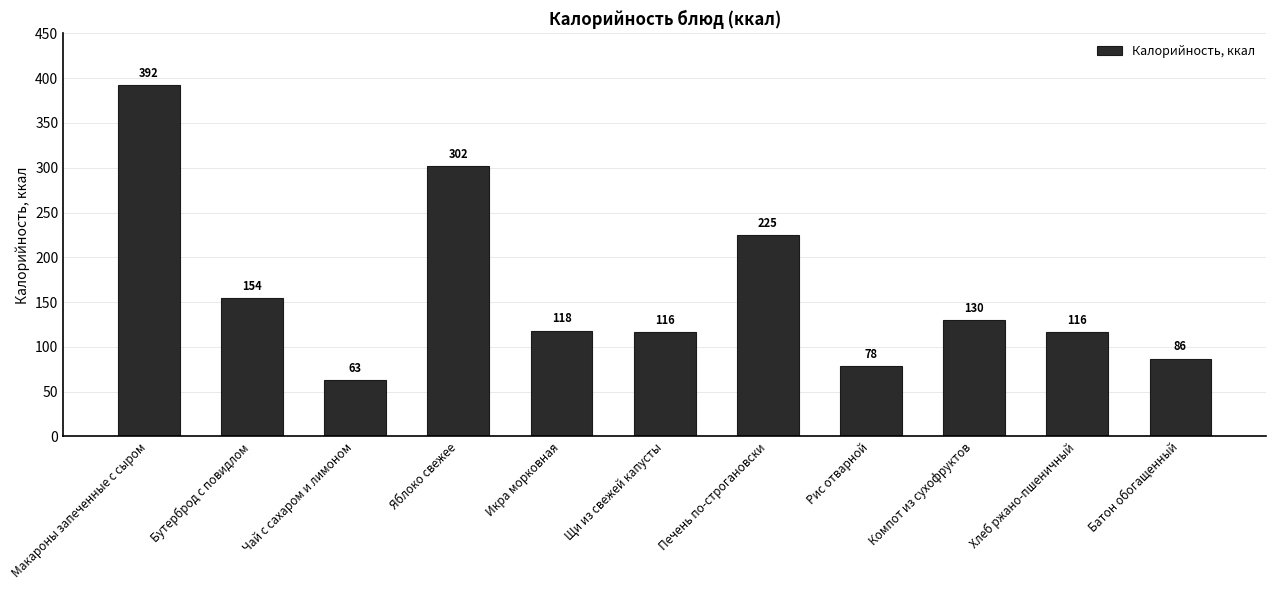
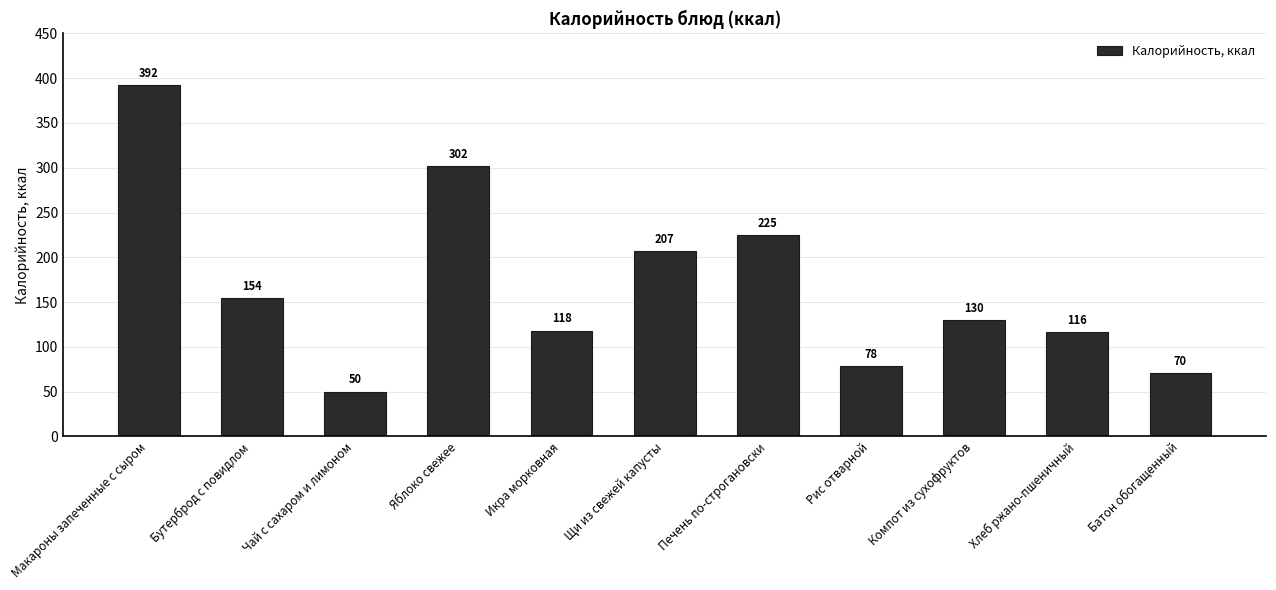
Чай с сахаром и лимоном: 63 -> 50
Щи из свежей капусты: 116 -> 207
Батон обогащенный: 86 -> 70
